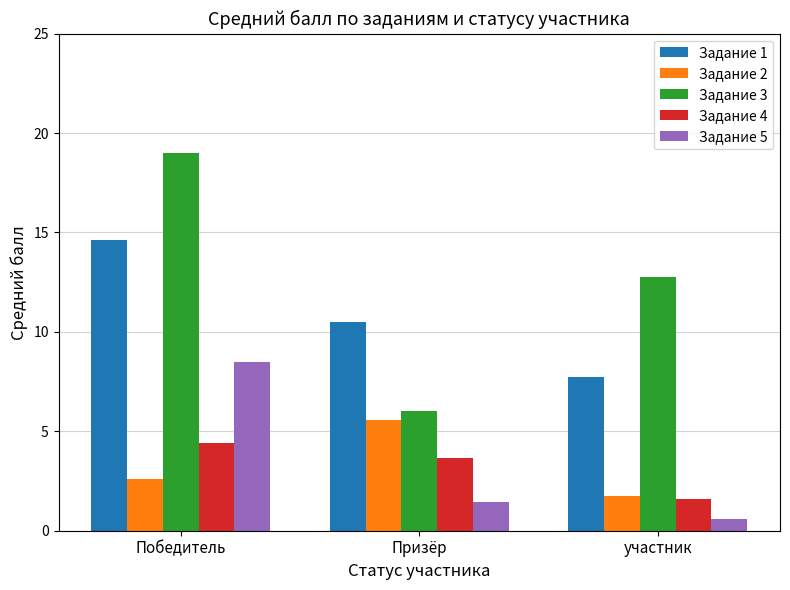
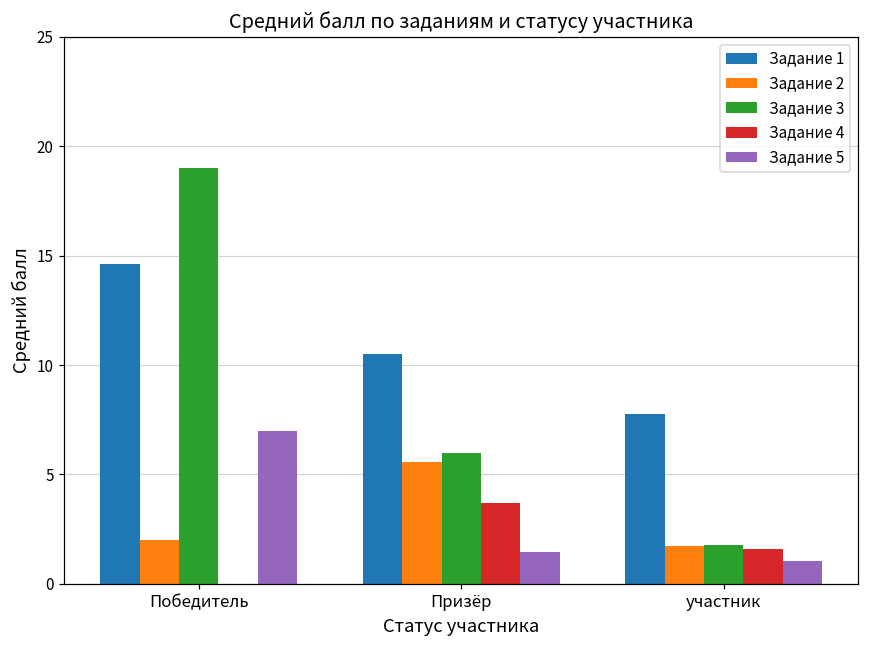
Задание 2, Победитель: 2.6 -> 2.0
Задание 4, Победитель: 4.4 -> 0.0
Задание 5, Победитель: 8.5 -> 7.0
Задание 3, участник: 12.8 -> 1.8
Задание 5, участник: 0.6 -> 1.1
